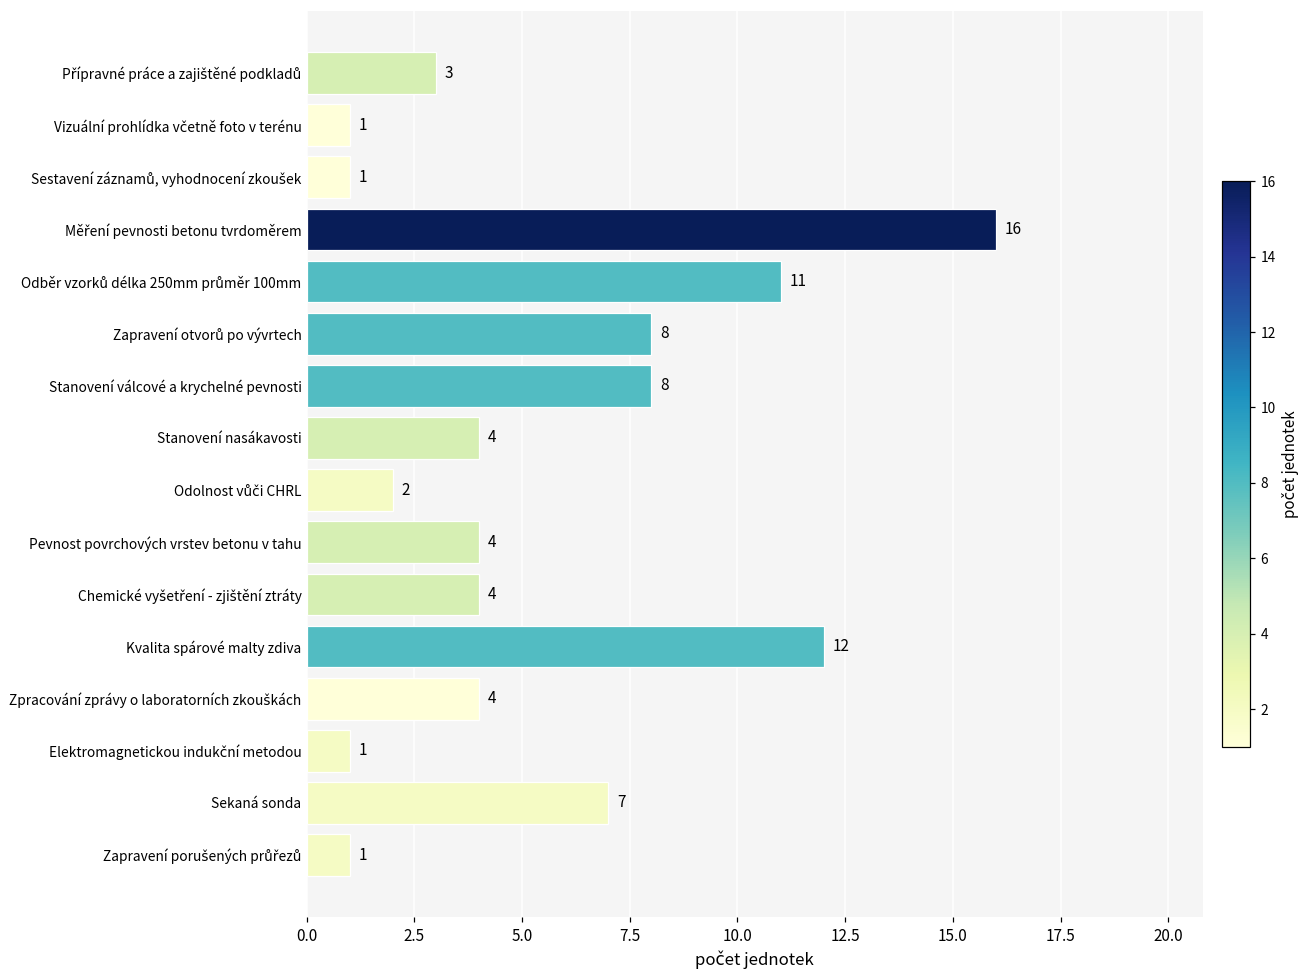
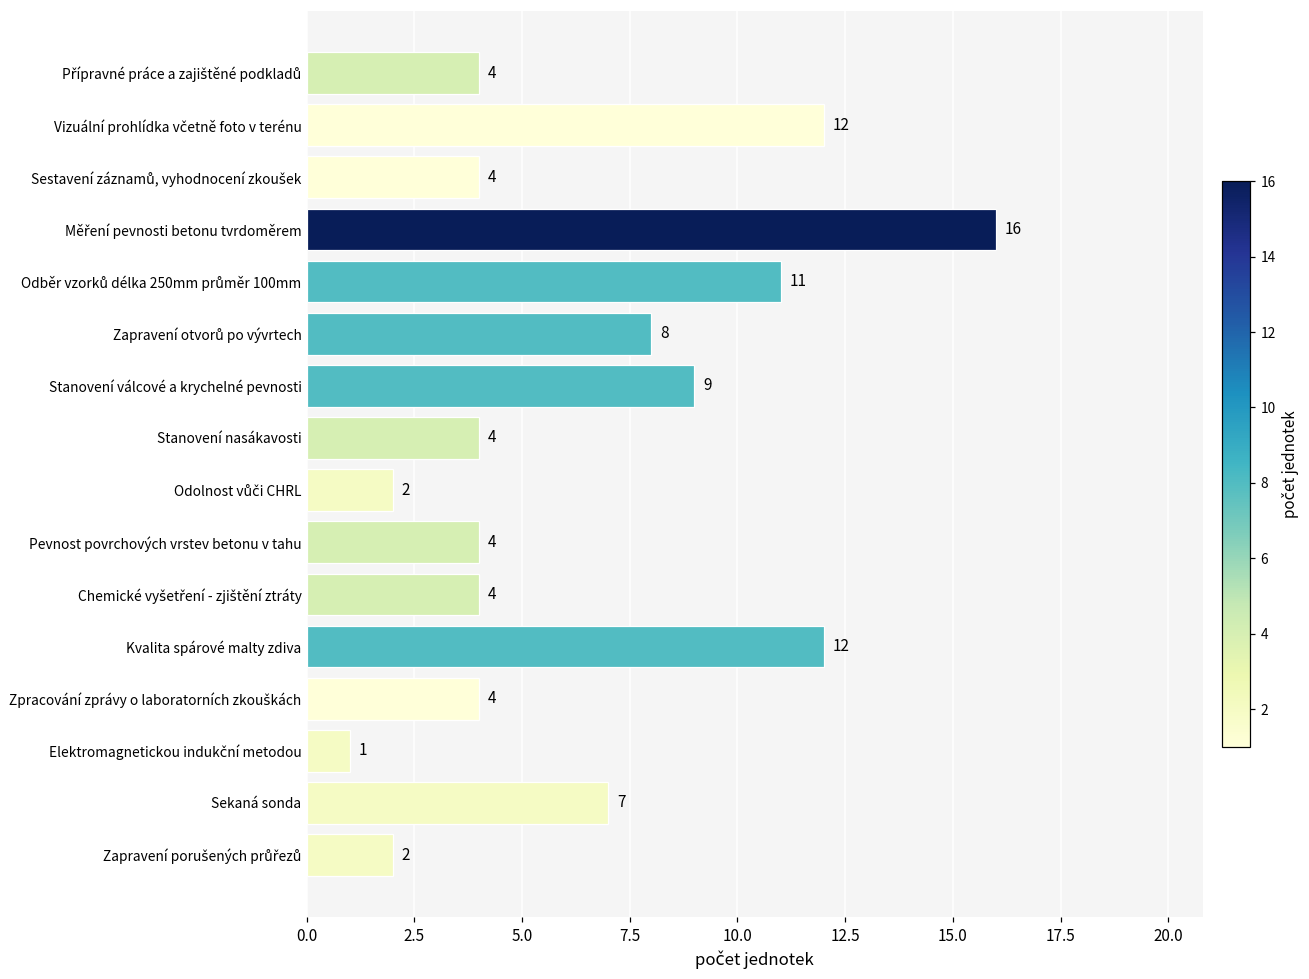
Přípravné práce a zajištěné podkladů: 3 -> 4
Vizuální prohlídka včetně foto v terénu: 1 -> 12
Sestavení záznamů, vyhodnocení zkoušek: 1 -> 4
Stanovení válcové a krychelné pevnosti: 8 -> 9
Zapravení porušených průřezů: 1 -> 2
